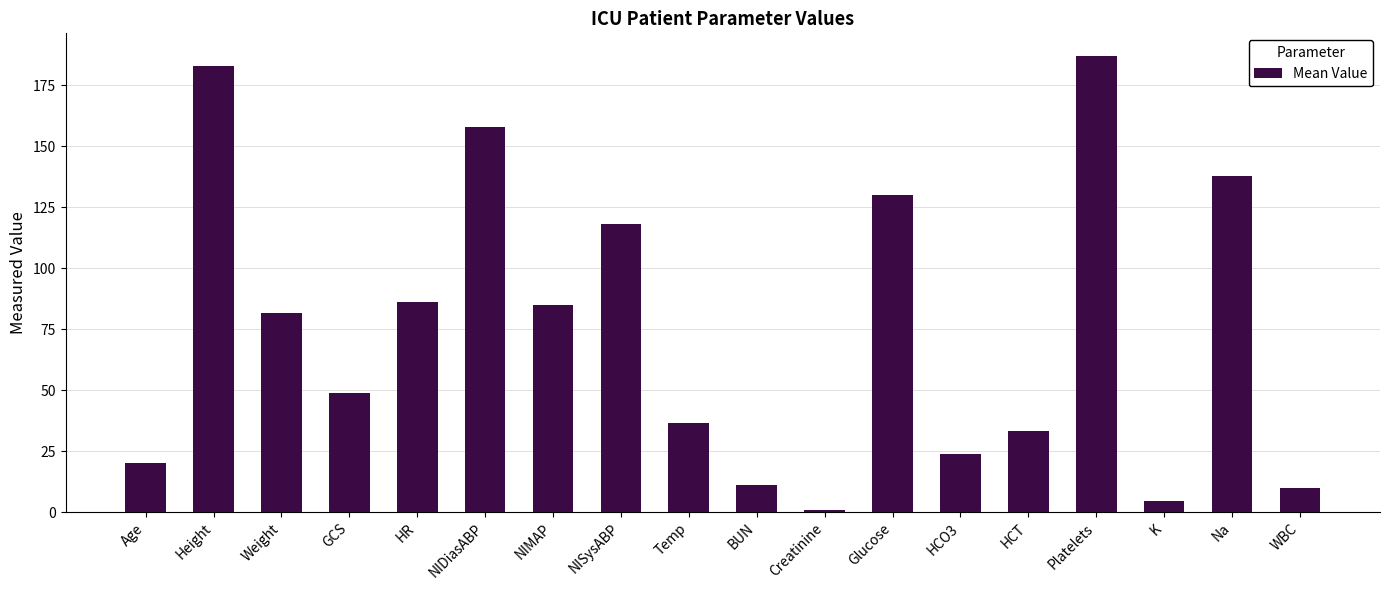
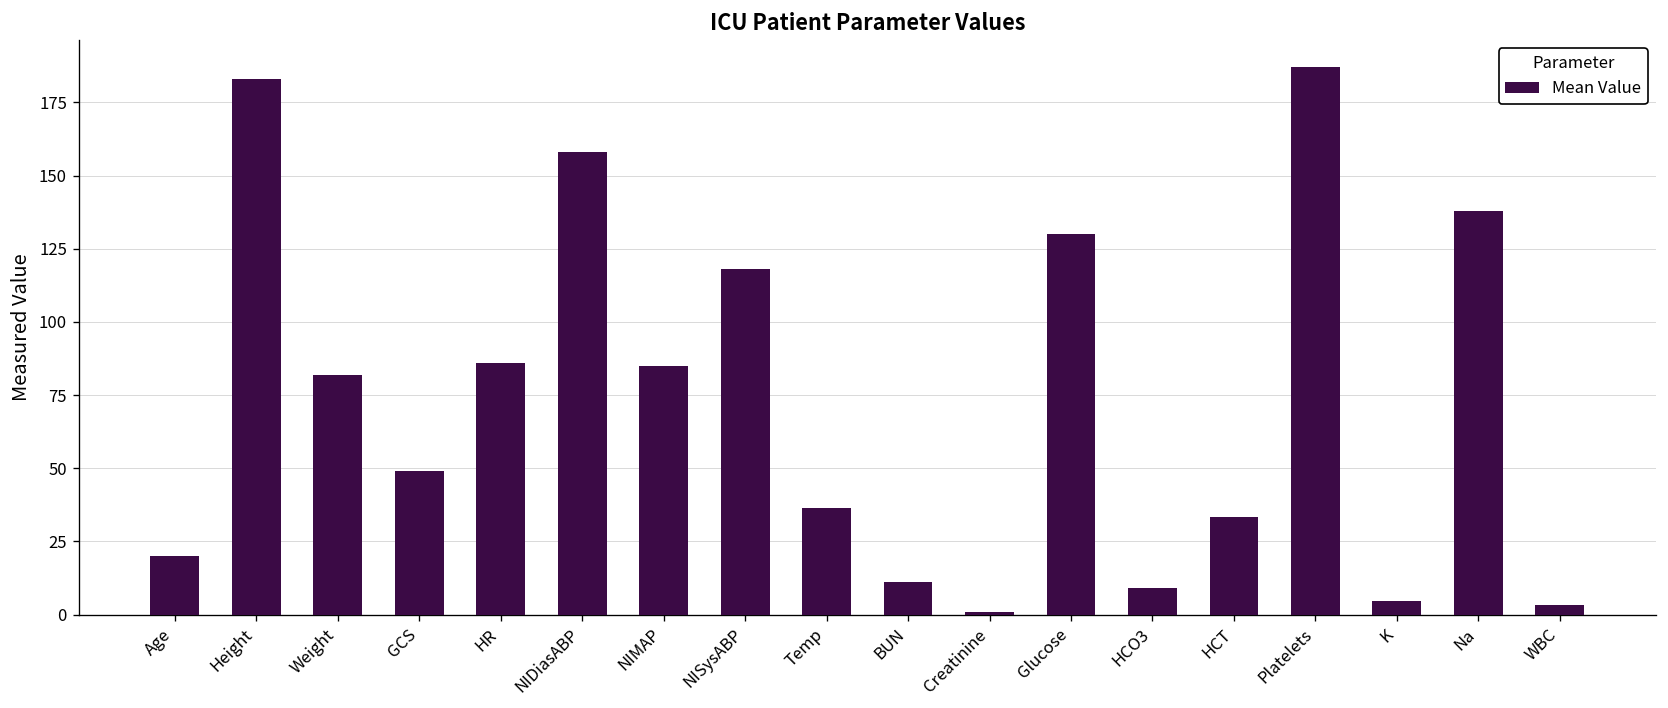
HCO3: 24 -> 9
WBC: 10 -> 3
